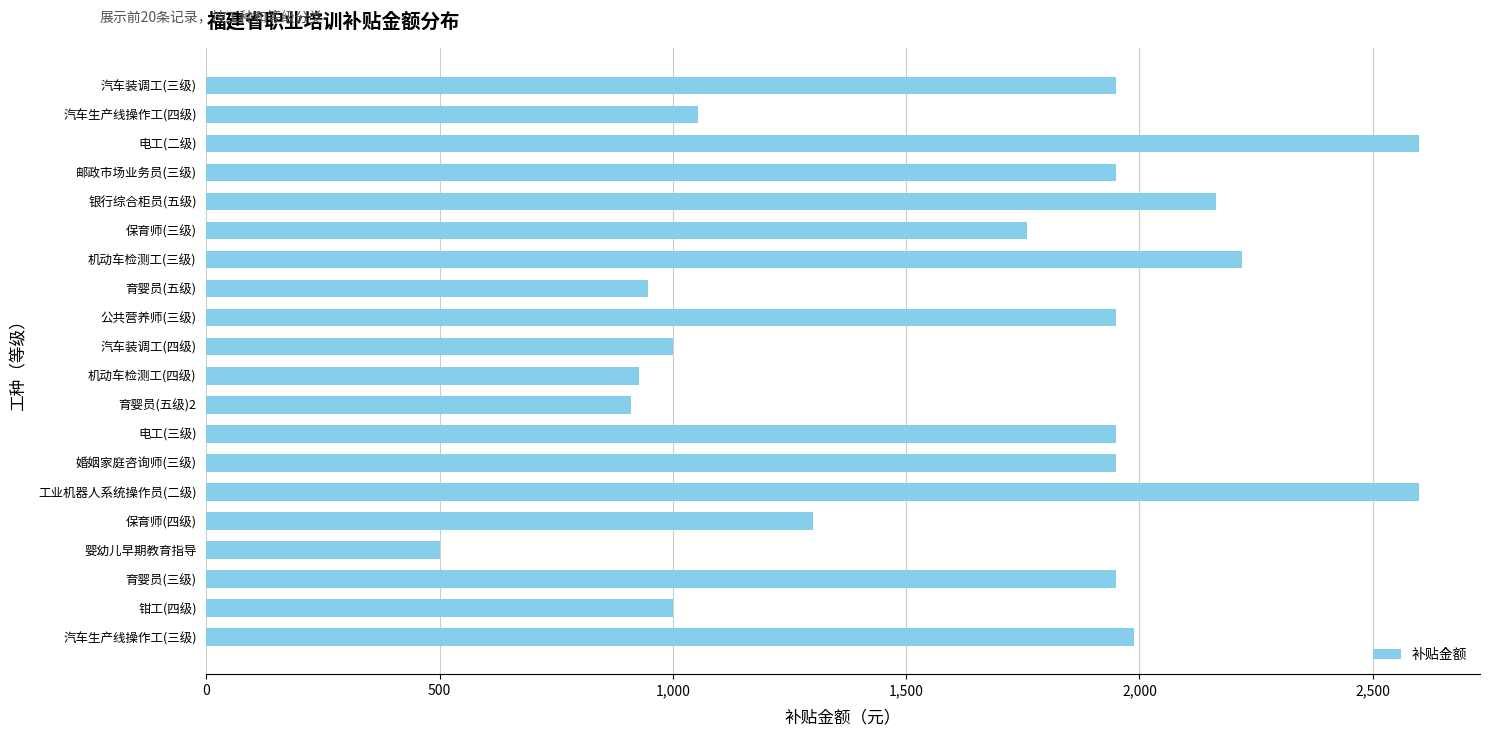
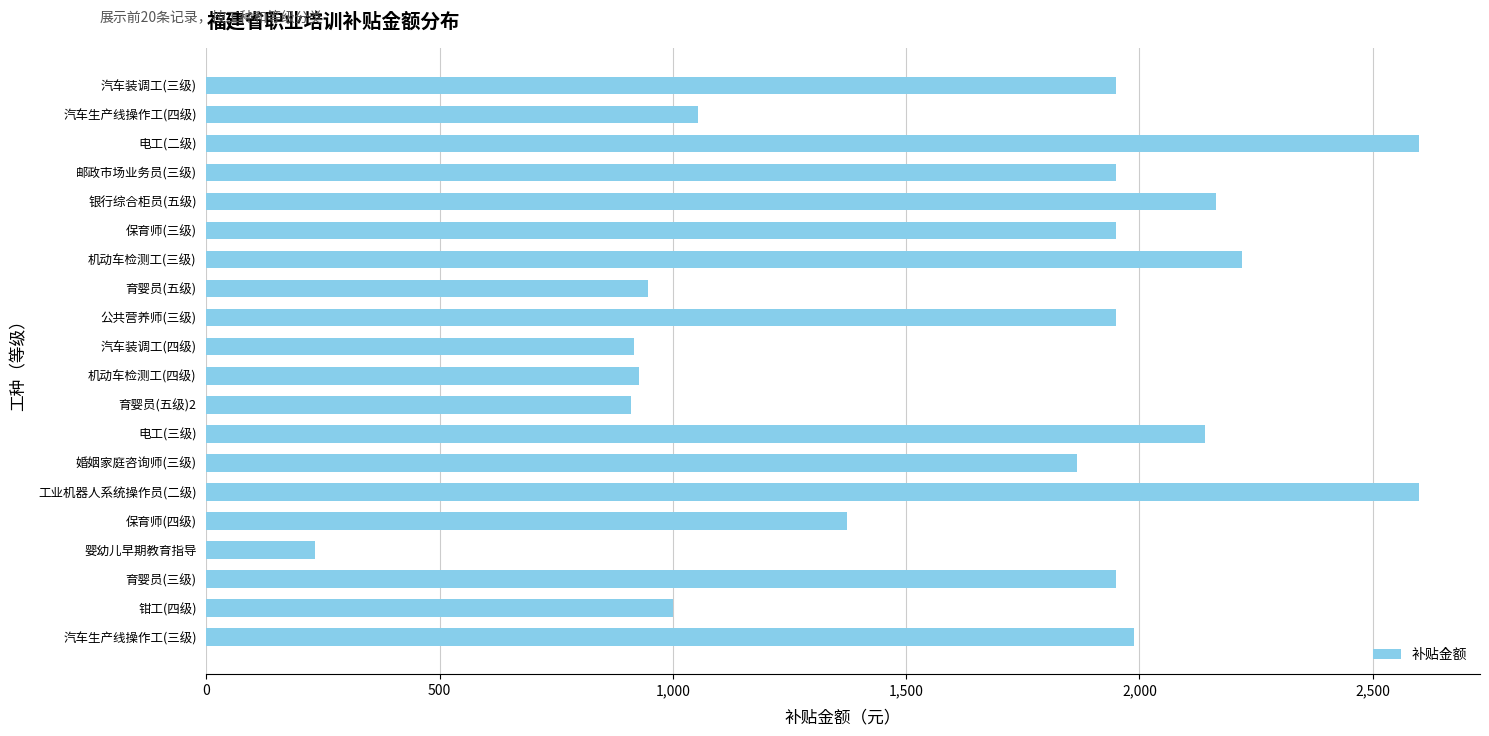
保育师(三级): 1,760 -> 1,950
汽车装调工(四级): 1,000 -> 920
电工(三级): 1,950 -> 2,140
婚姻家庭咨询师(三级): 1,950 -> 1,870
保育师(四级): 1,300 -> 1,370
婴幼儿早期教育指导: 500 -> 230
